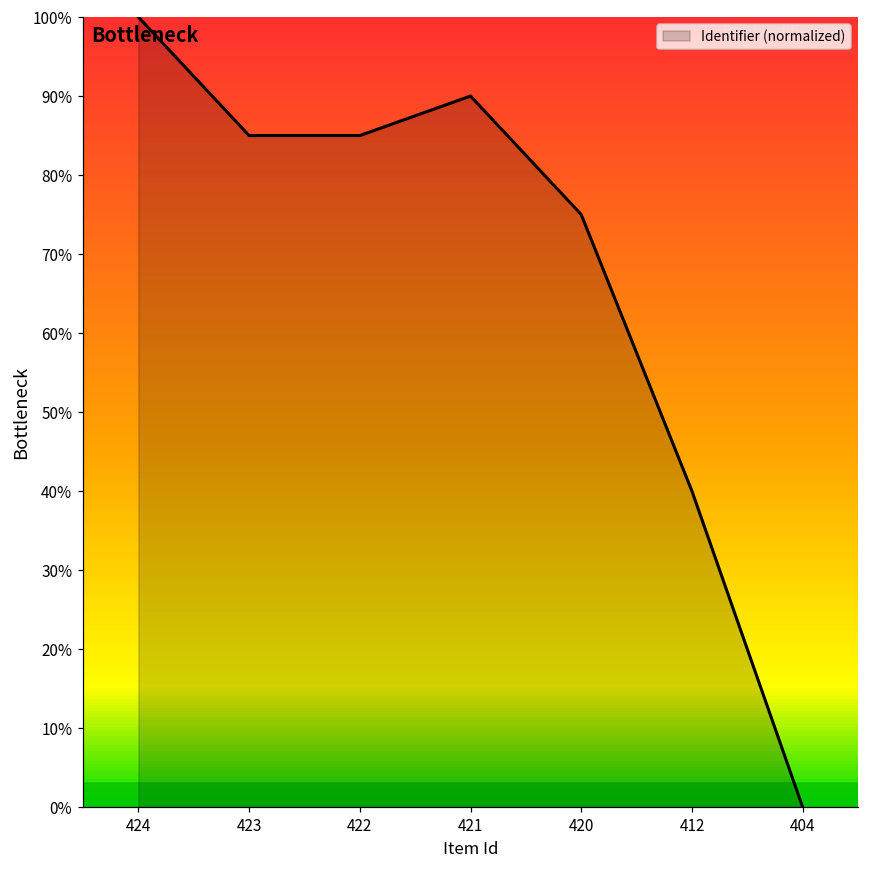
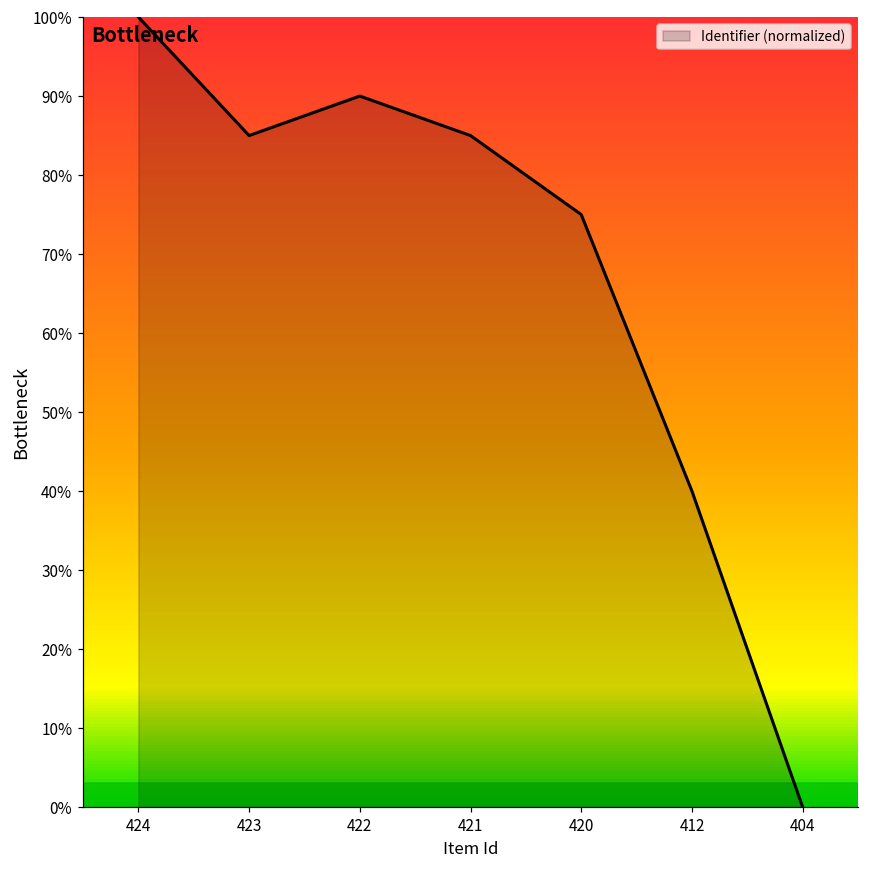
422: 85% -> 90%
421: 90% -> 85%
